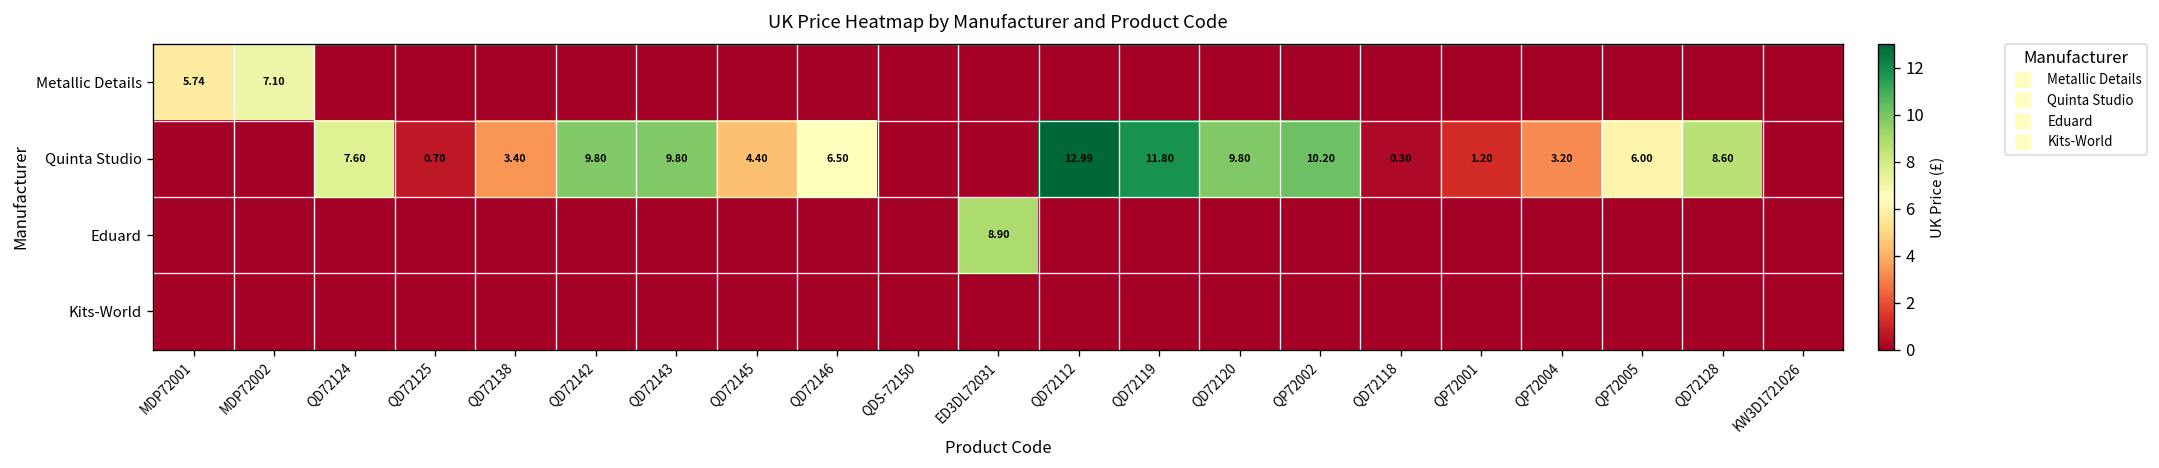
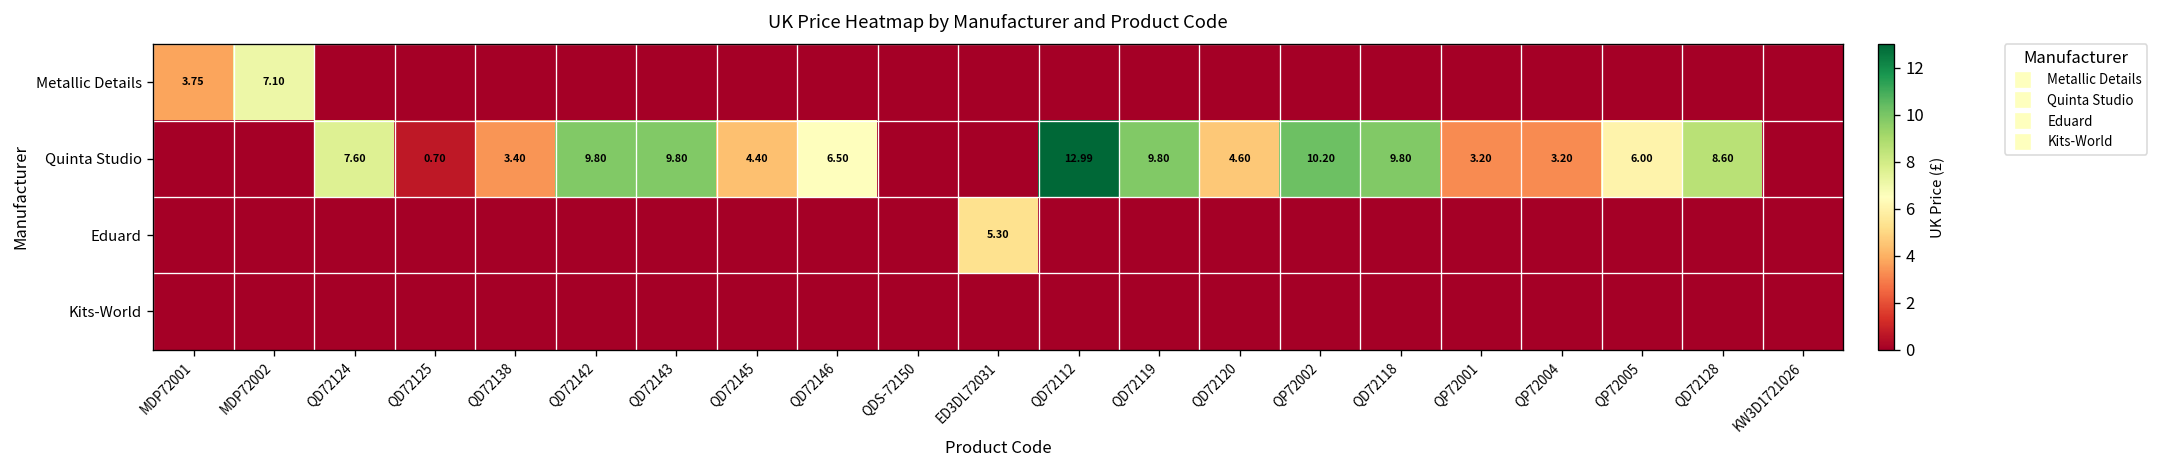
Metallic Details, MDP72001: 5.74 -> 3.75
Quinta Studio, QD72119: 11.80 -> 9.80
Quinta Studio, QD72120: 9.80 -> 4.60
Quinta Studio, QD72118: 0.30 -> 9.80
Quinta Studio, QP72001: 1.20 -> 3.20
Eduard, ED3DL72031: 8.90 -> 5.30
